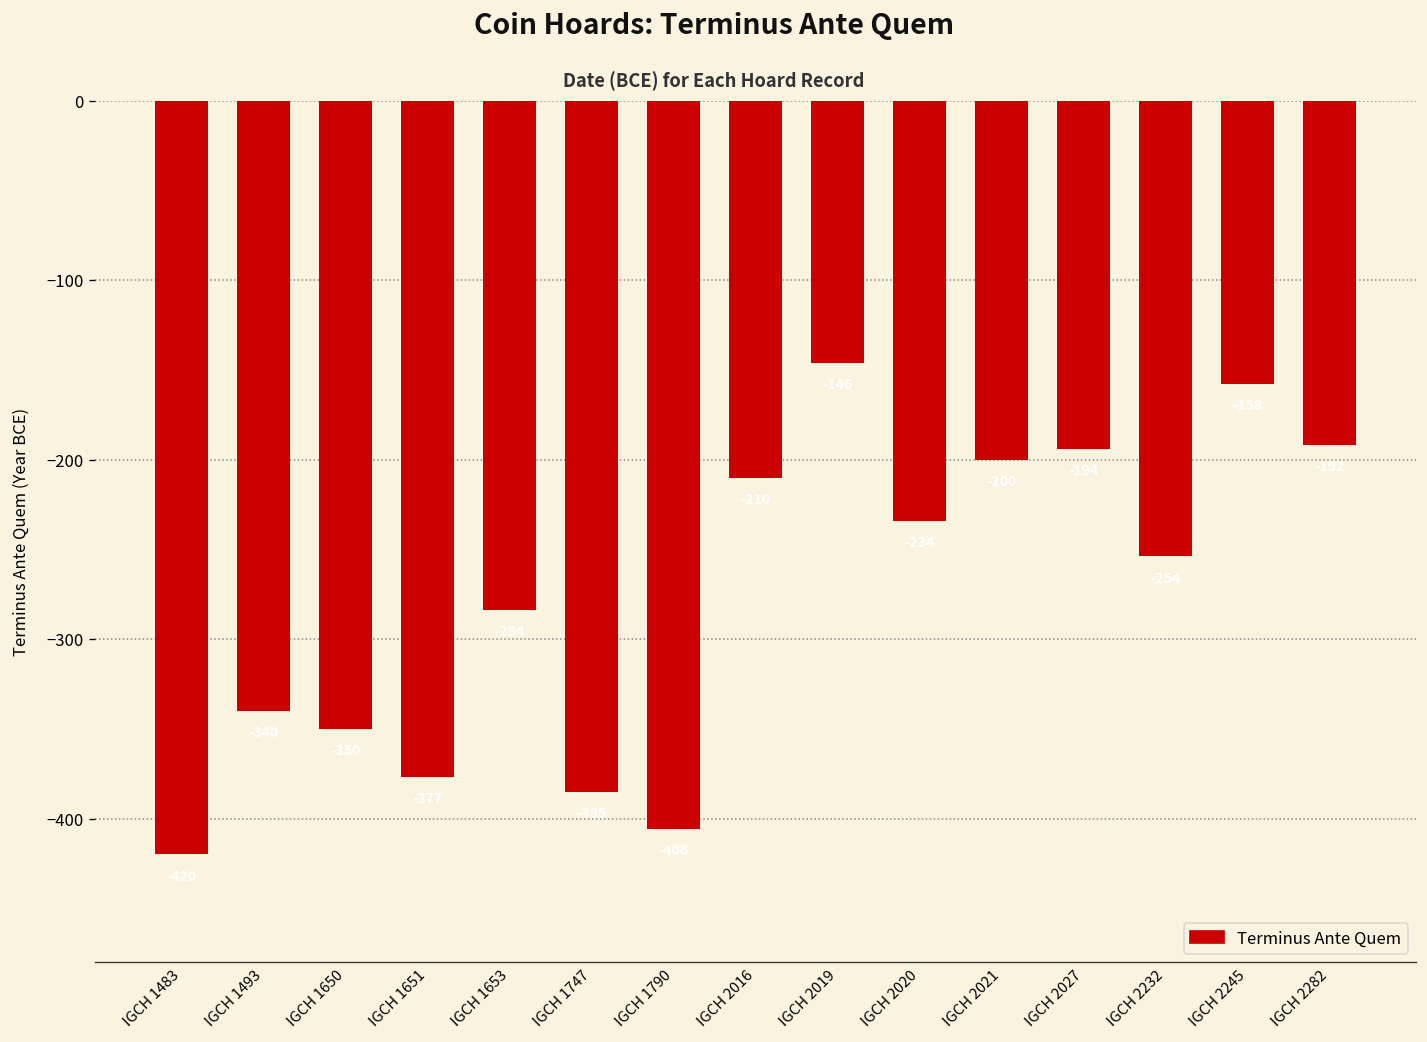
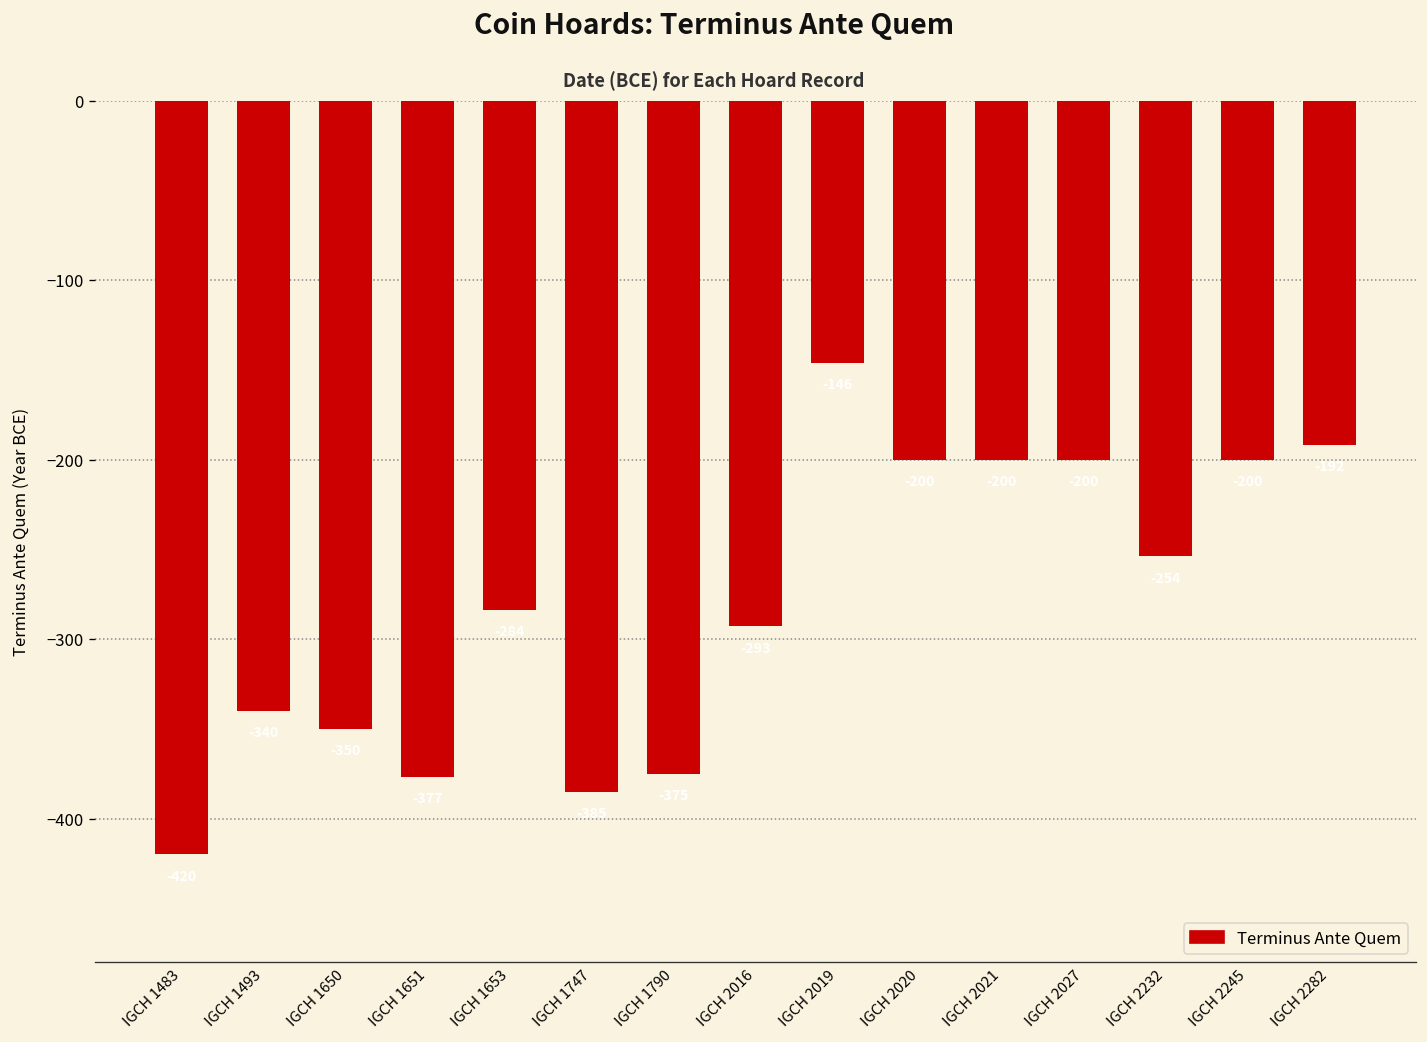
IGCH 1790: -406 -> -375
IGCH 2016: -210 -> -293
IGCH 2020: -234 -> -200
IGCH 2027: -194 -> -200
IGCH 2245: -158 -> -200
